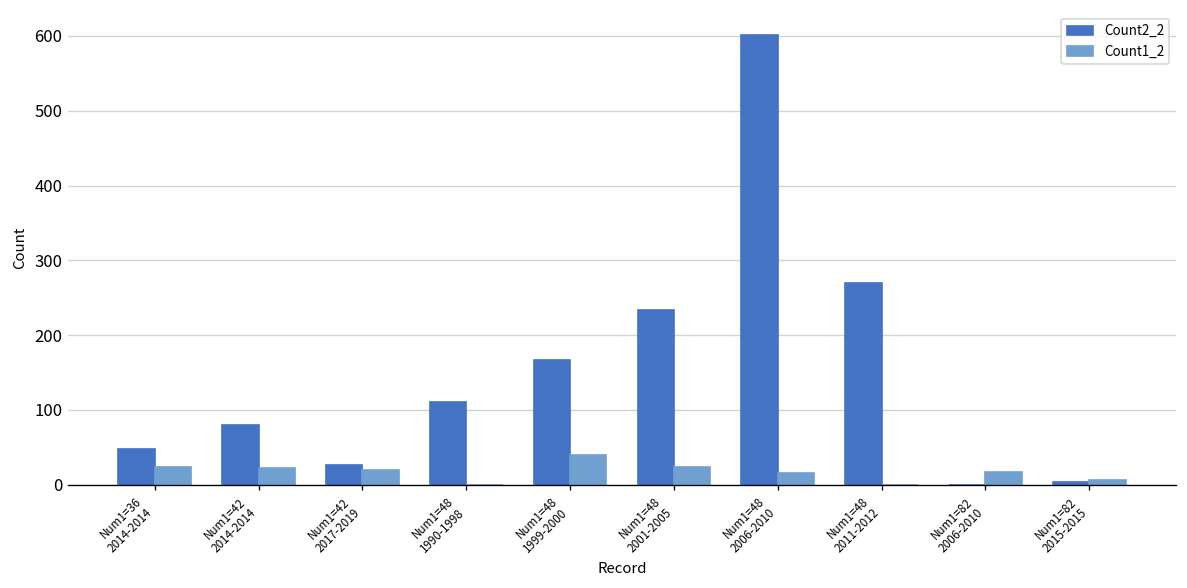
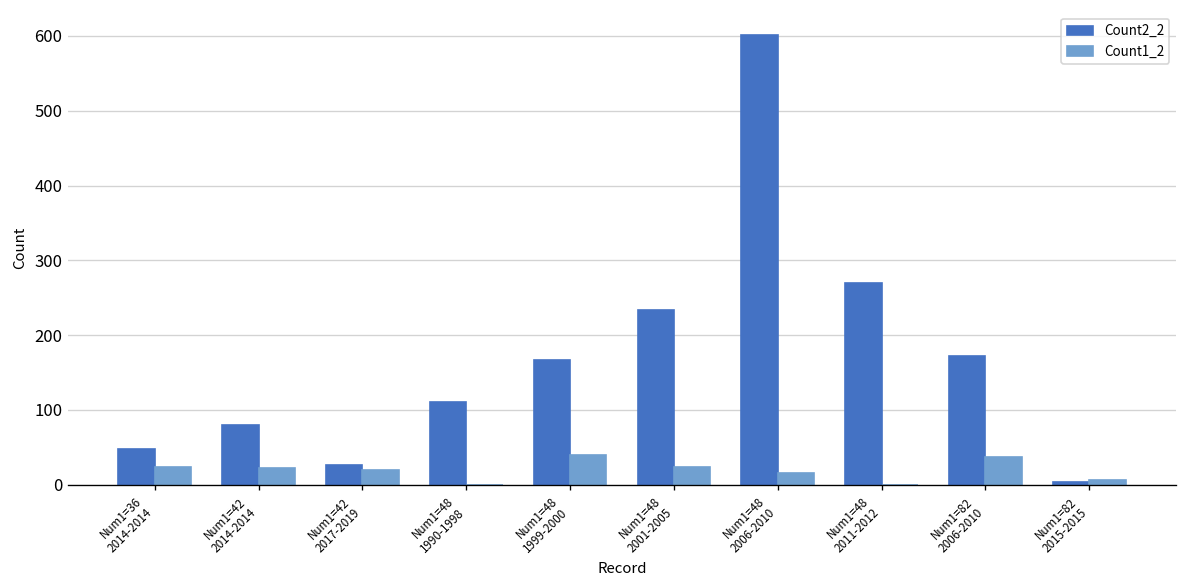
Count2_2, Num1=82 2006-2010: 0 -> 170
Count1_2, Num1=82 2006-2010: 20 -> 40
